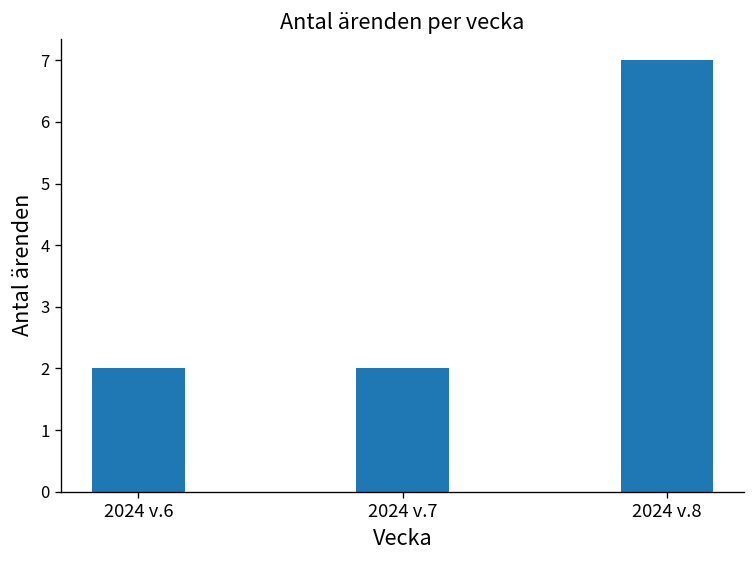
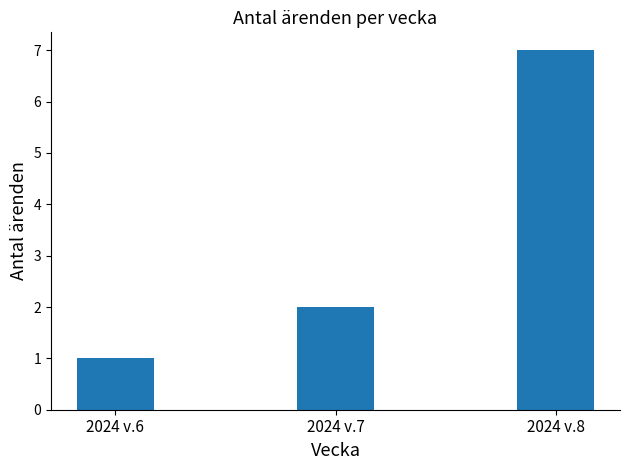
2024 v.6: 2 -> 1
